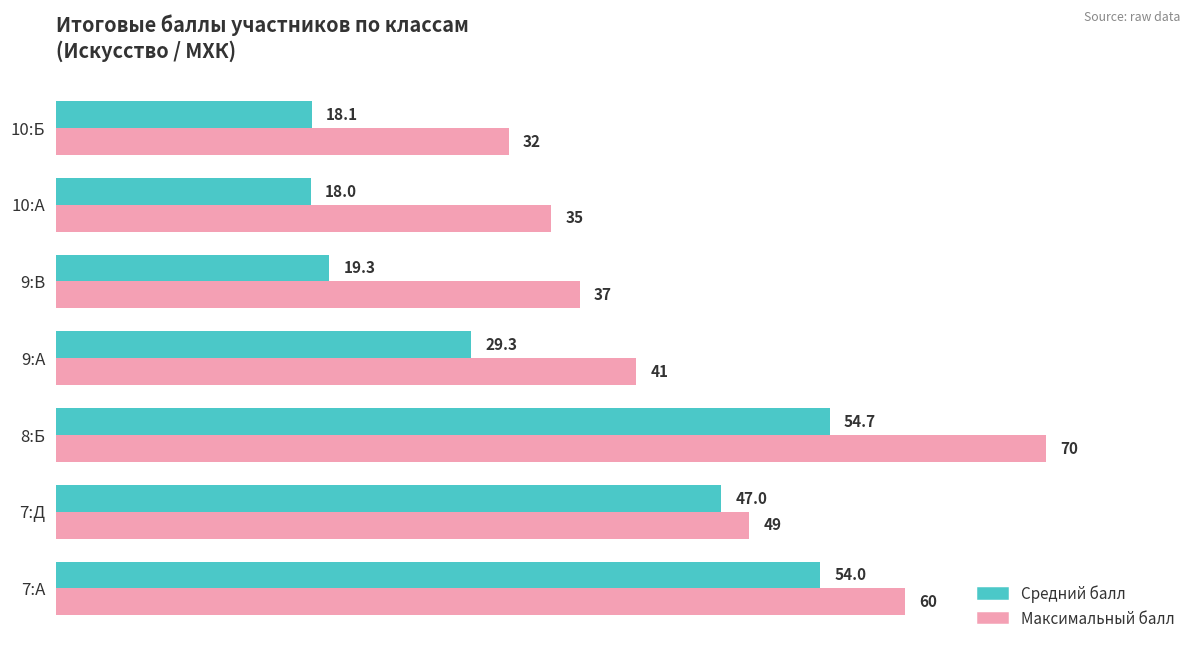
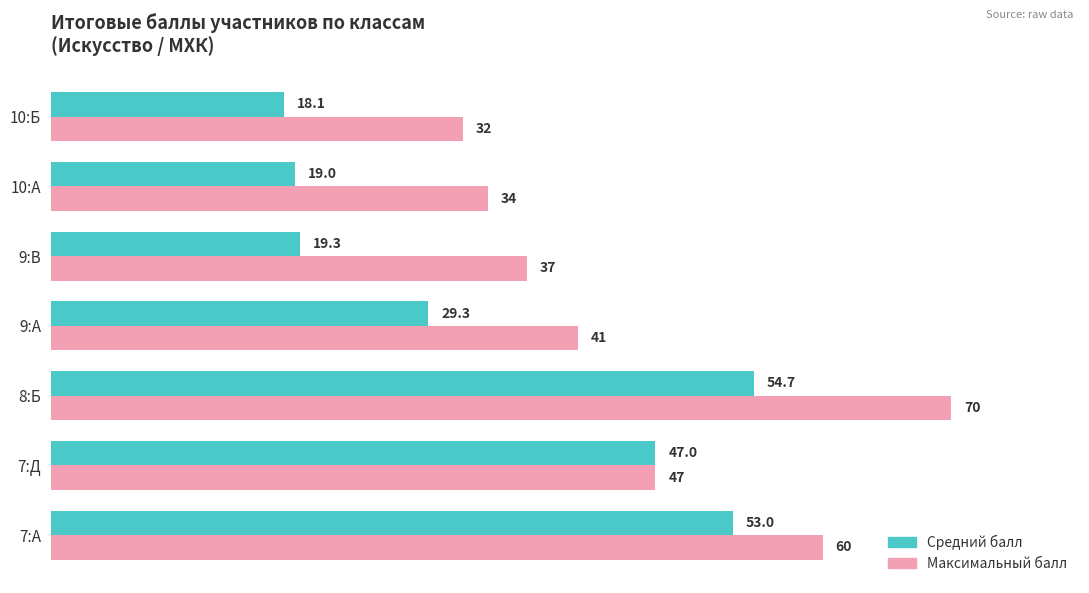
Средний балл, 10:А: 18.0 -> 19.0
Максимальный балл, 10:А: 35 -> 34
Максимальный балл, 7:Д: 49 -> 47
Средний балл, 7:А: 54.0 -> 53.0
